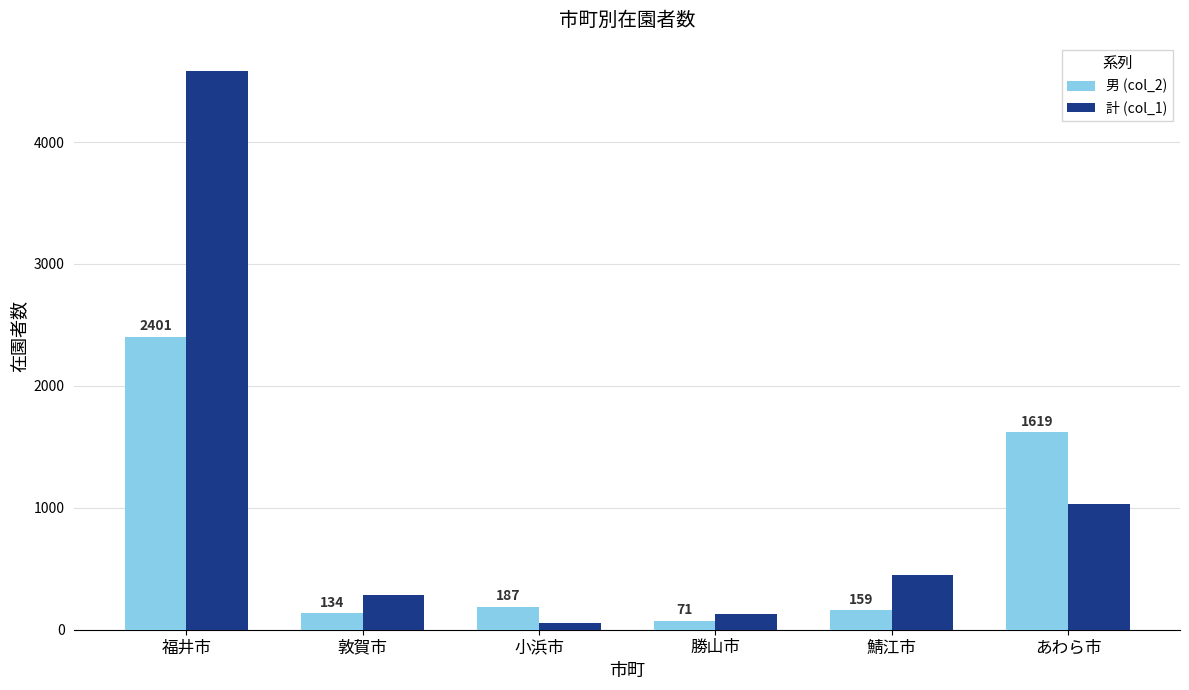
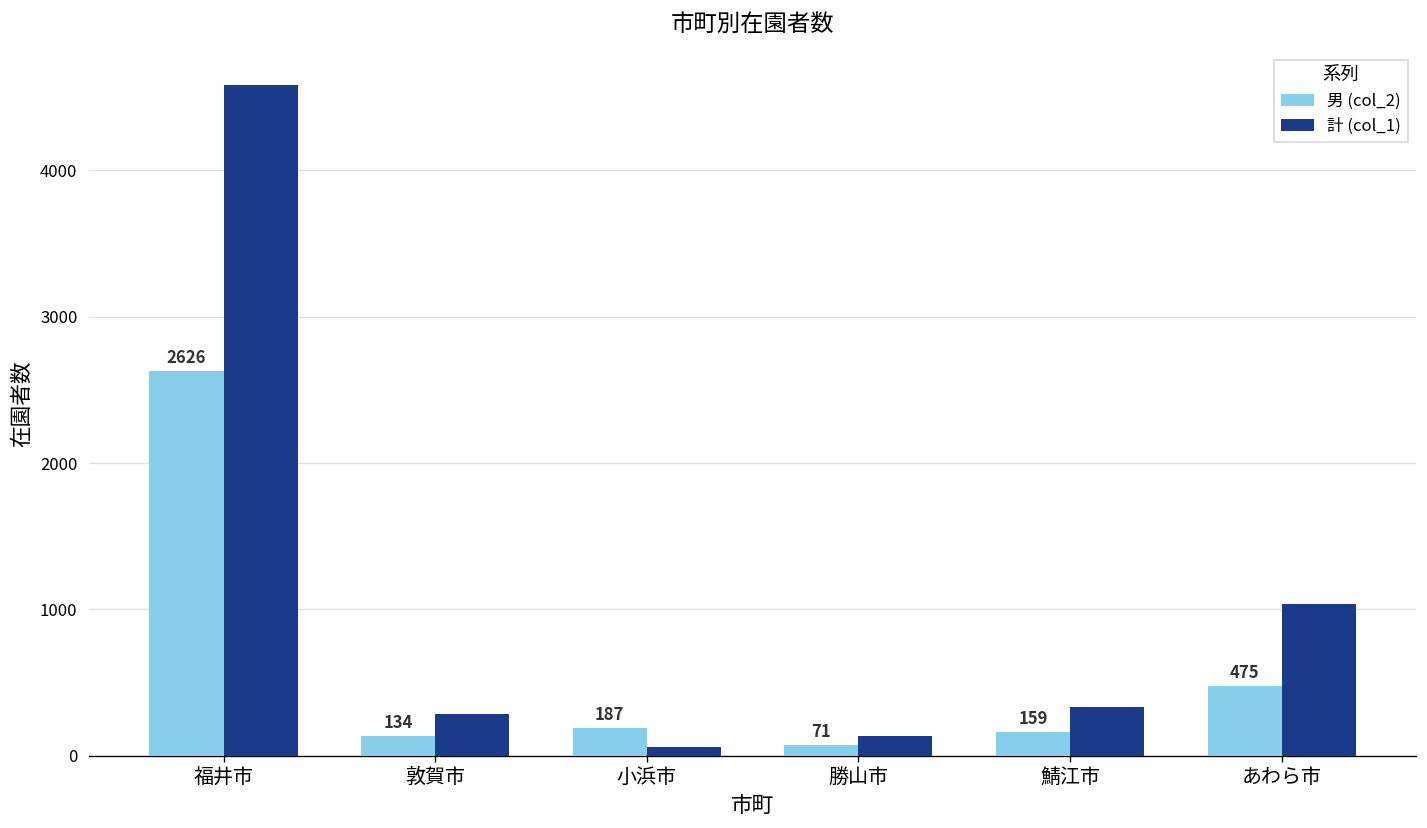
男 (col_2), 福井市: 2401 -> 2626
計 (col_1), 鯖江市: 450 -> 340
男 (col_2), あわら市: 1619 -> 475
